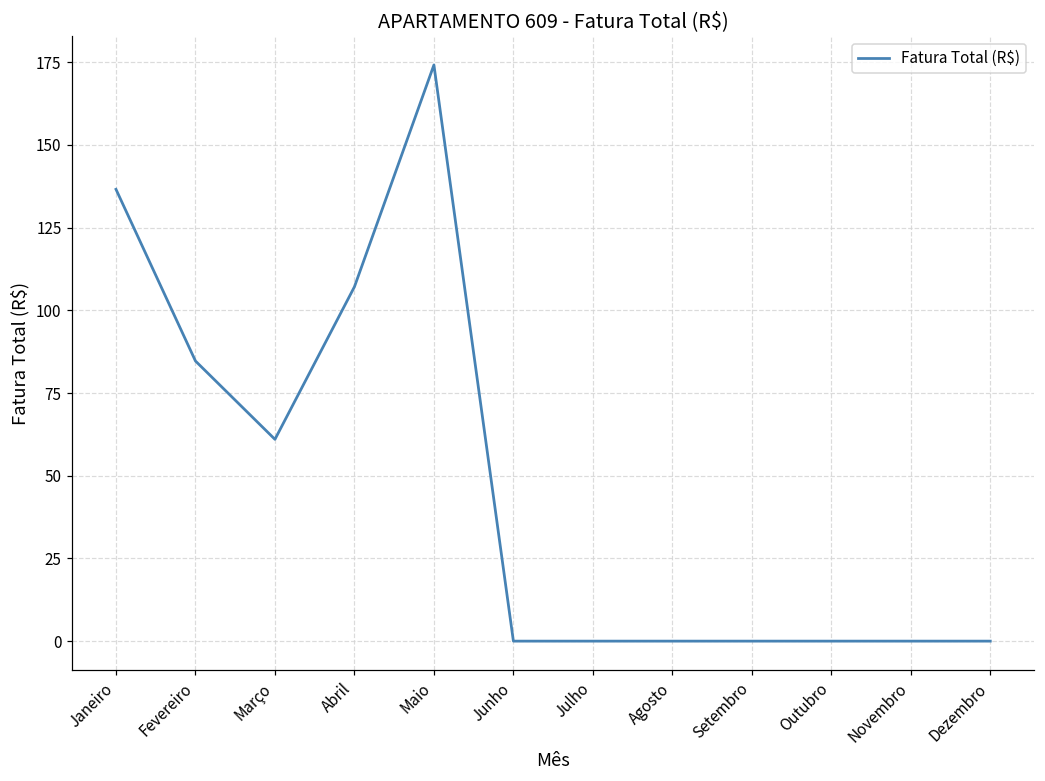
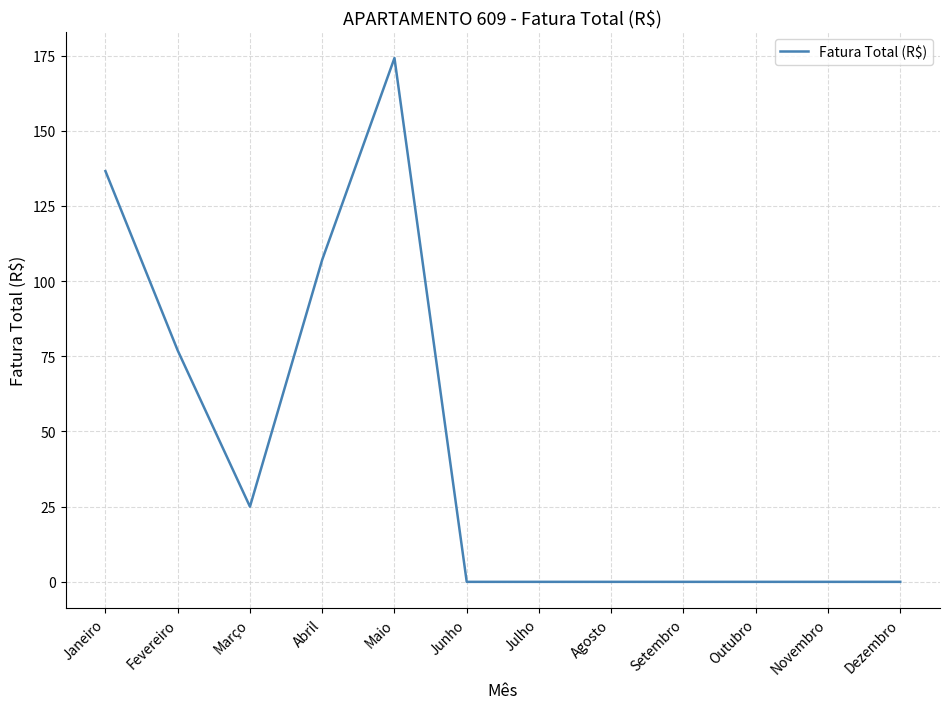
Fevereiro: 85 -> 77
Março: 61 -> 25
